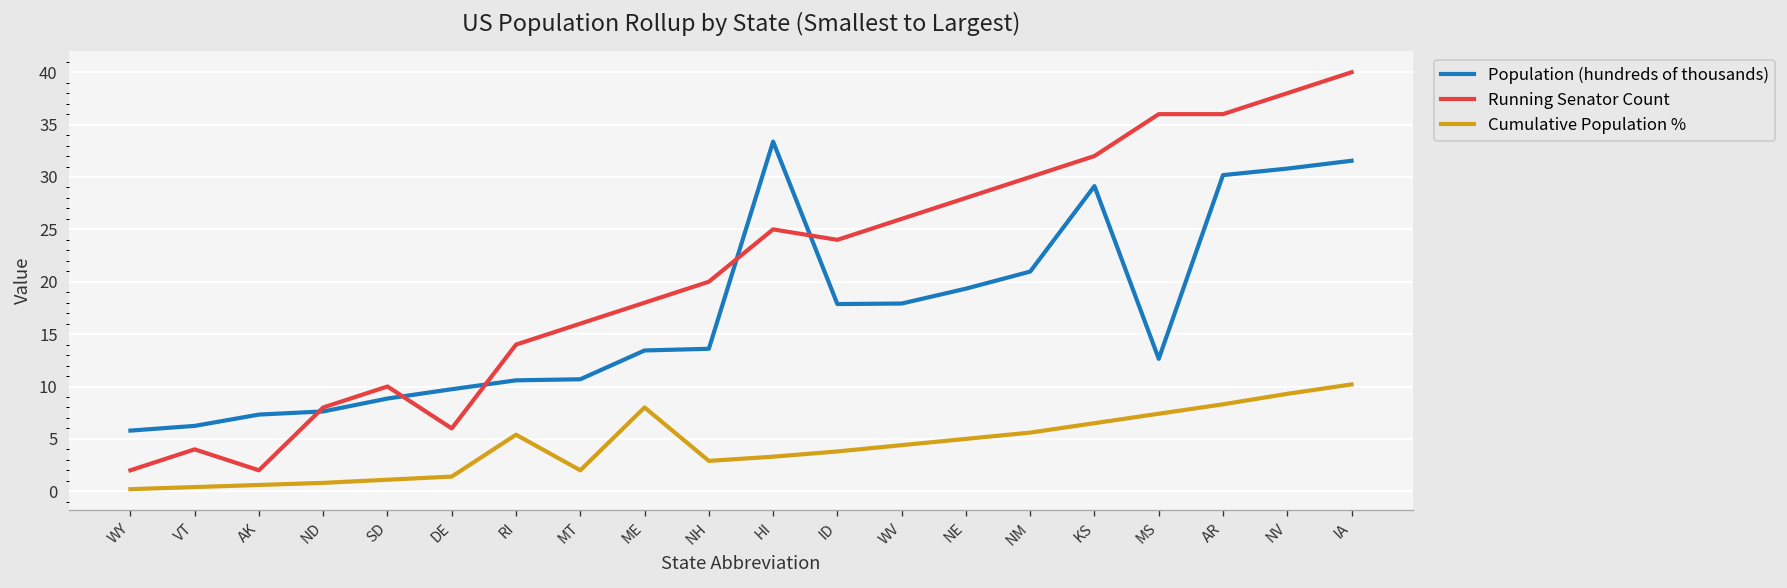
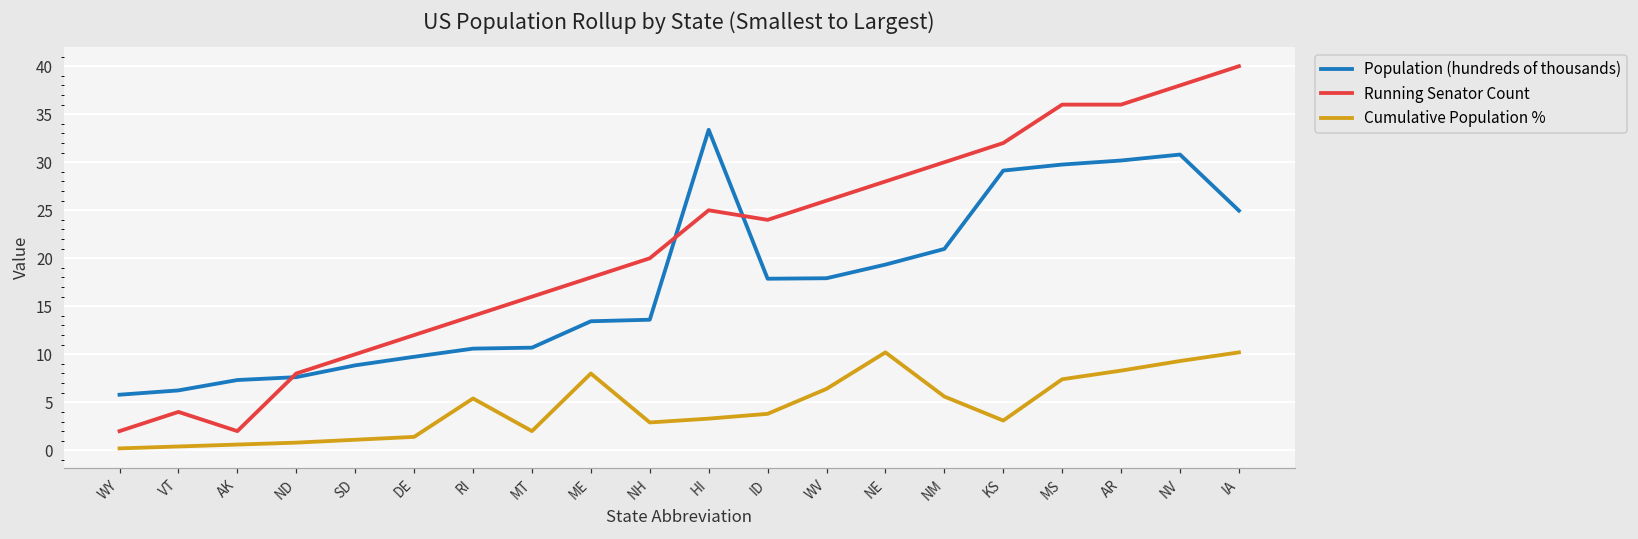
Running Senator Count, DE: 6 -> 12
Cumulative Population %, WV: 4 -> 6
Cumulative Population %, NE: 5 -> 10
Cumulative Population %, KS: 7 -> 3
Population (hundreds of thousands), MS: 13 -> 30
Population (hundreds of thousands), IA: 32 -> 25
